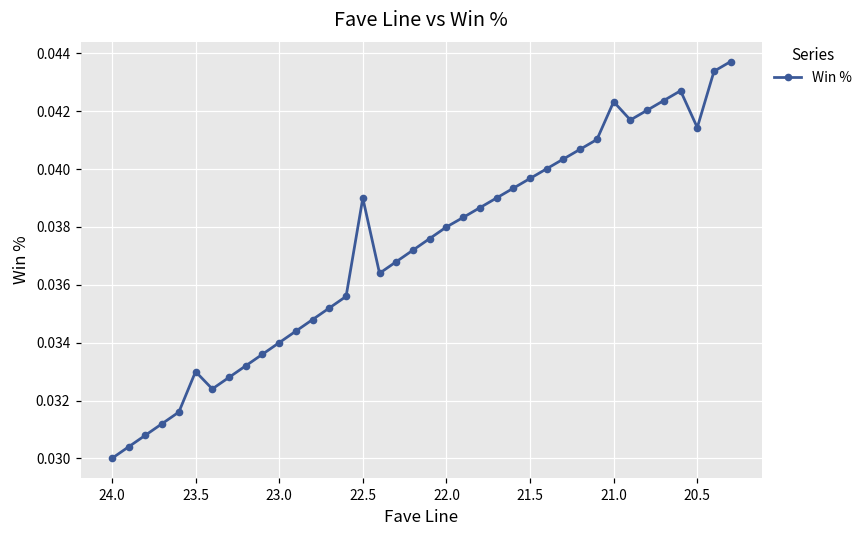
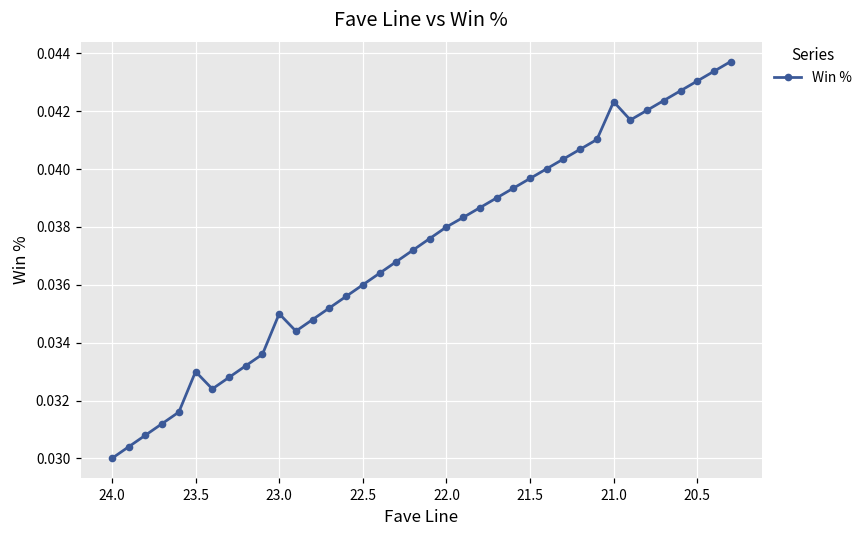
23.0: 0.034 -> 0.035
22.5: 0.039 -> 0.036
20.5: 0.0414 -> 0.0430
